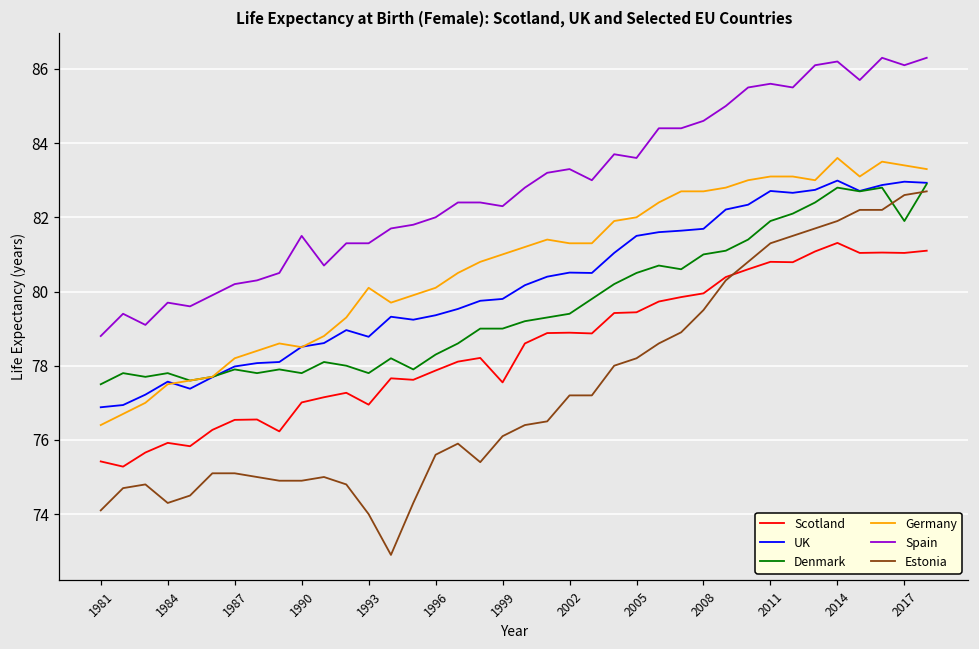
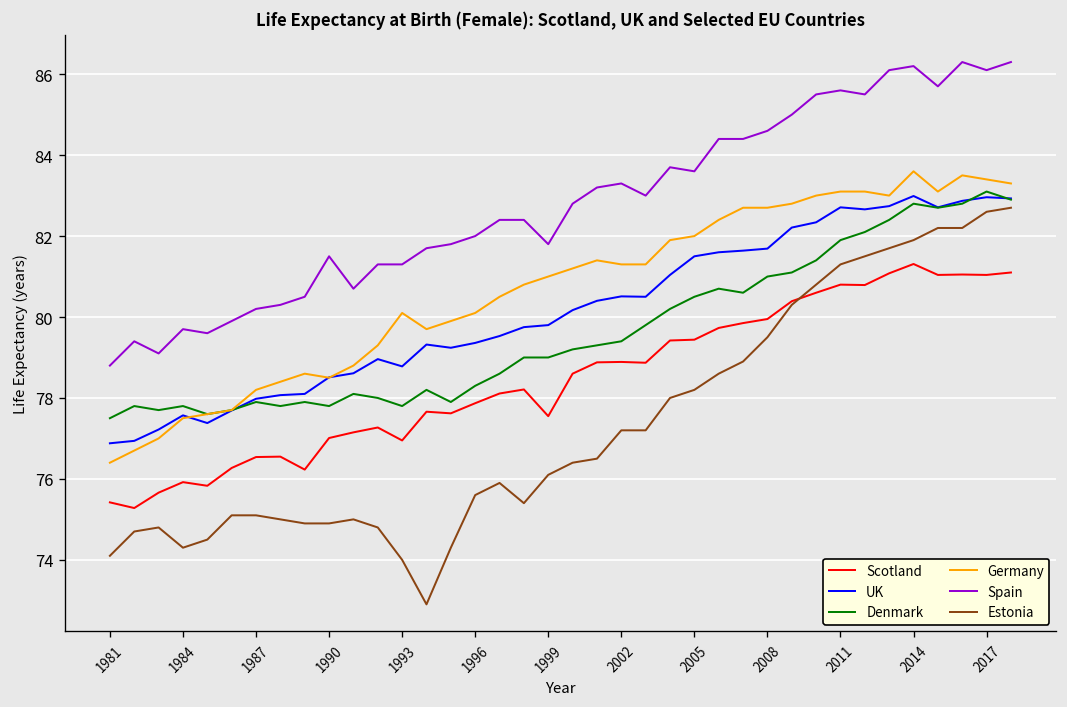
Spain, 1999: 82.3 -> 81.8
Denmark, 2017: 81.9 -> 83.1
